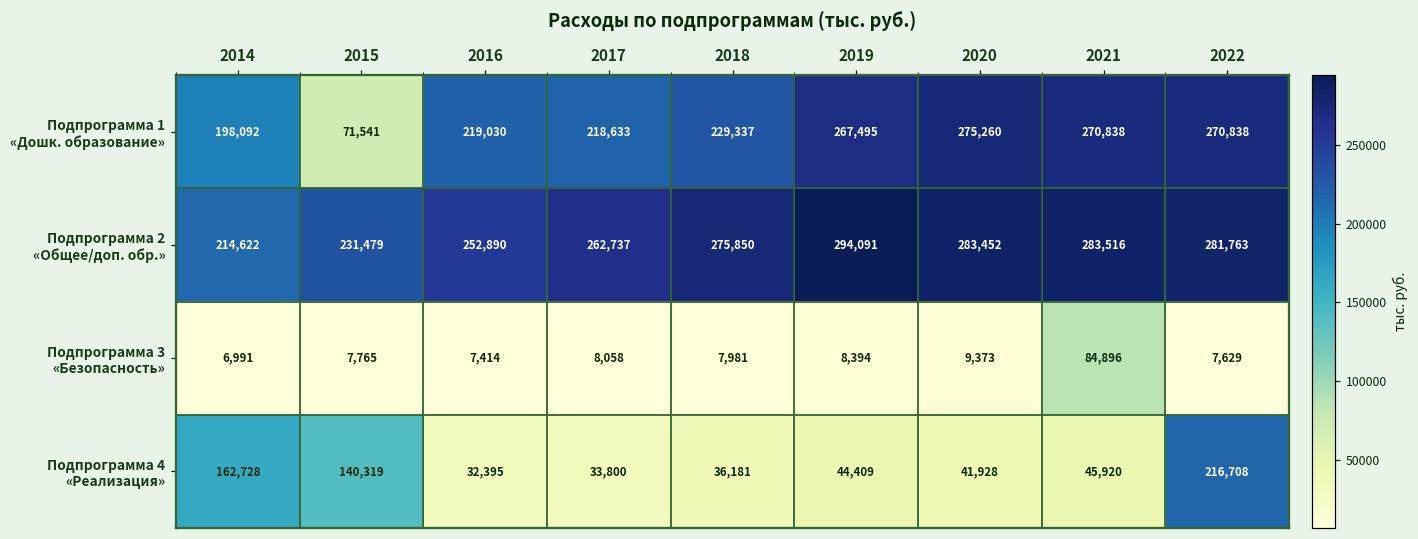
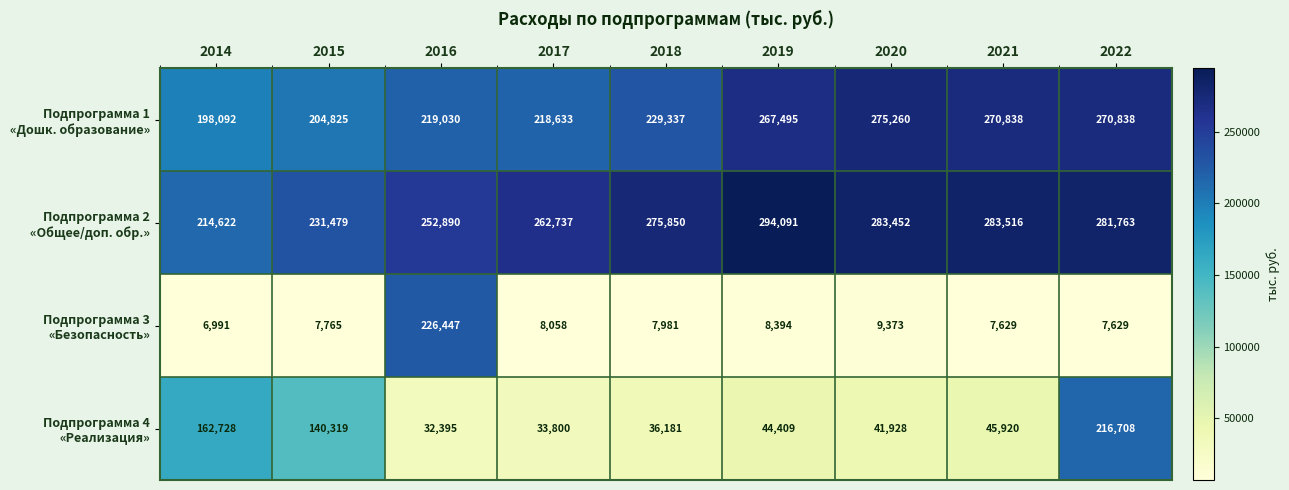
Подпрограмма 1 «Дошк. образование», 2015: 71,541 -> 204,825
Подпрограмма 3 «Безопасность», 2016: 7,414 -> 226,447
Подпрограмма 3 «Безопасность», 2021: 84,896 -> 7,629
